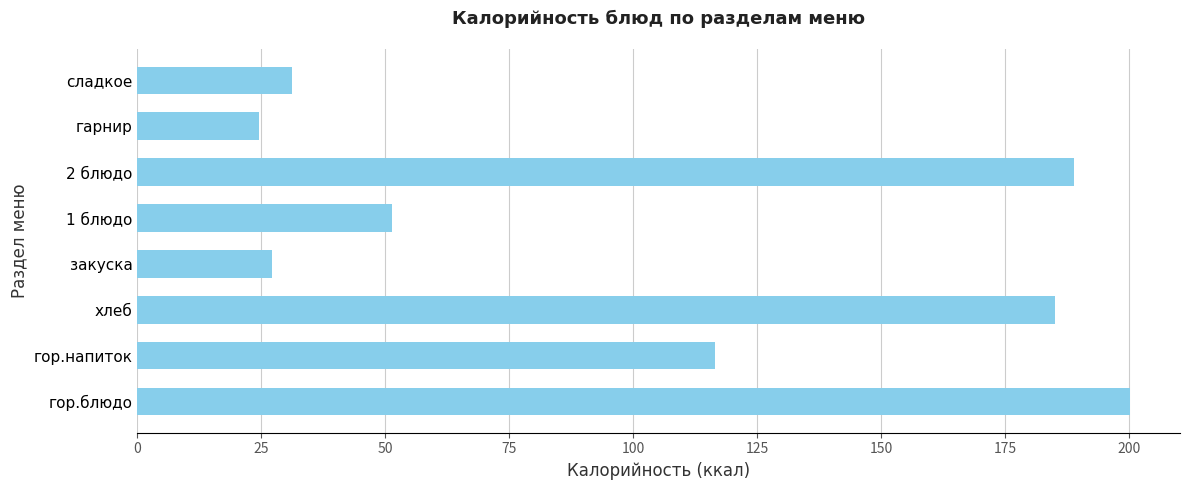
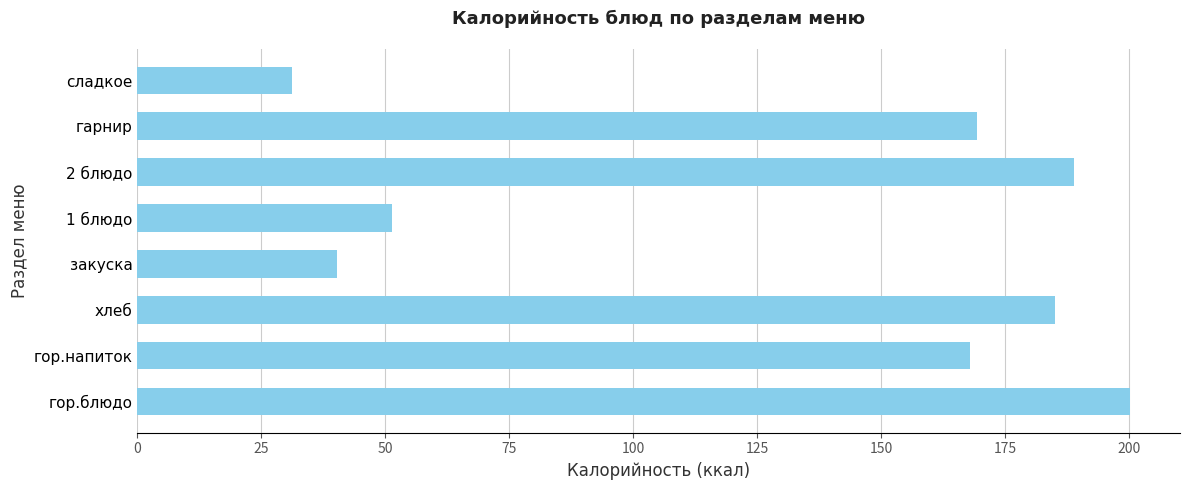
гарнир: 25 -> 169
закуска: 27 -> 40
гор.напиток: 117 -> 168
